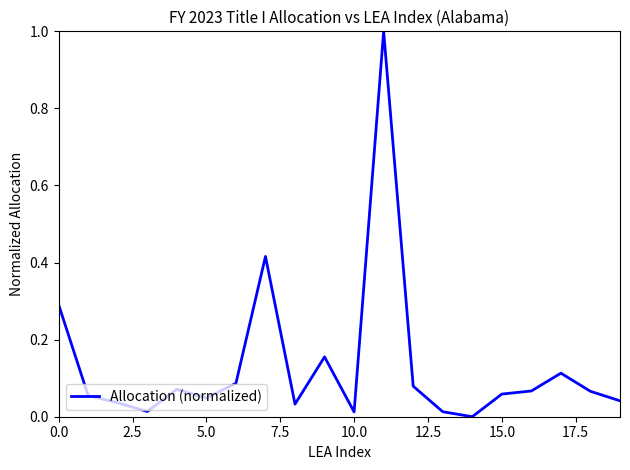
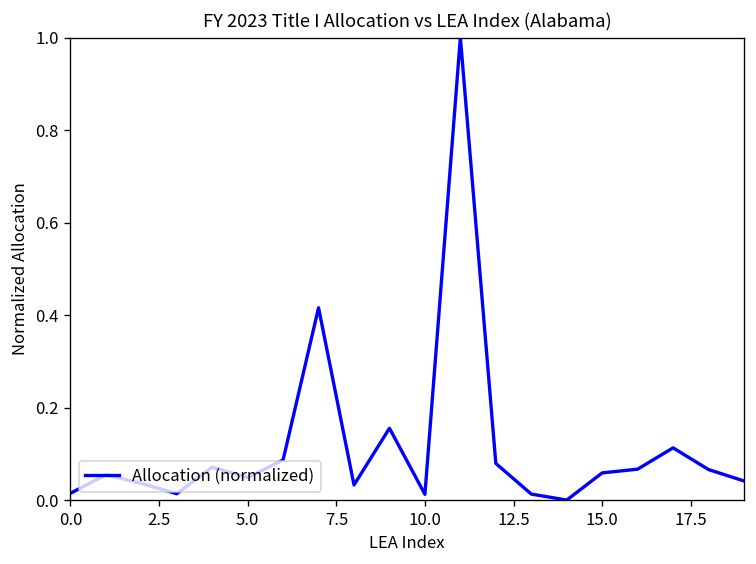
0.0: 0.29 -> 0.01
